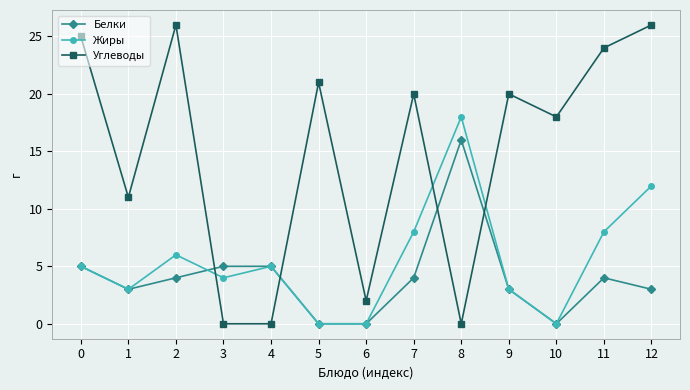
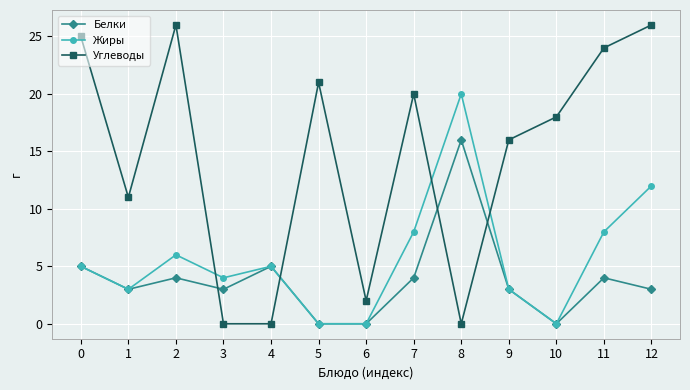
Белки, 3: 5 -> 3
Жиры, 8: 18 -> 20
Углеводы, 9: 20 -> 16
